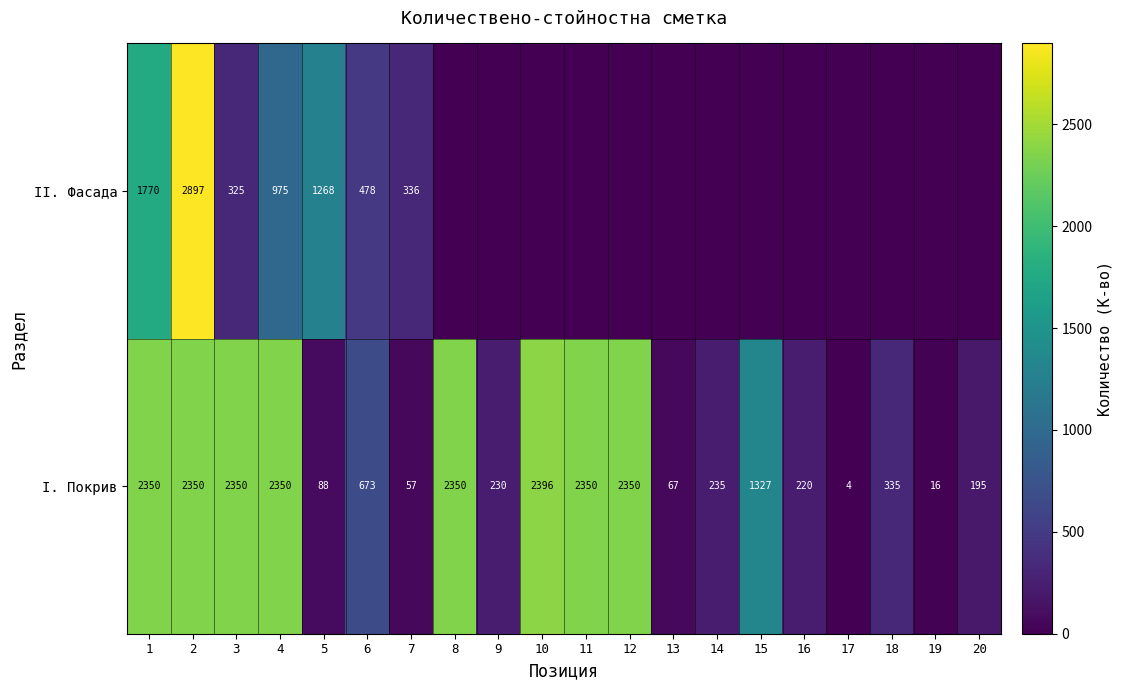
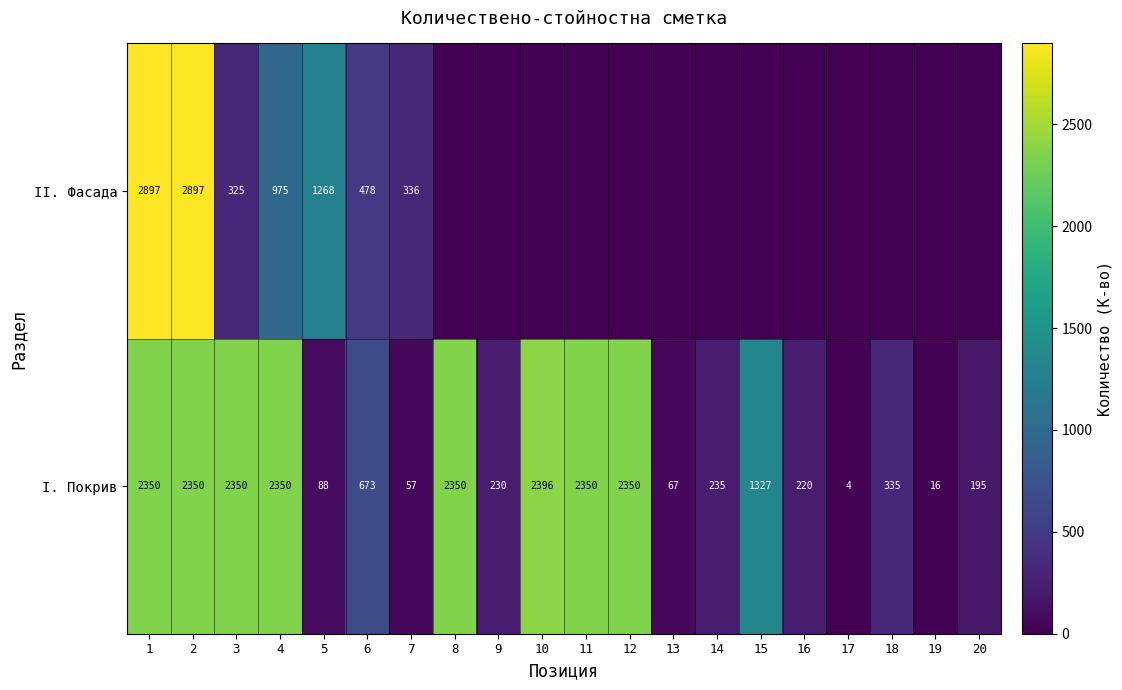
II. Фасада, 1: 1770 -> 2897
